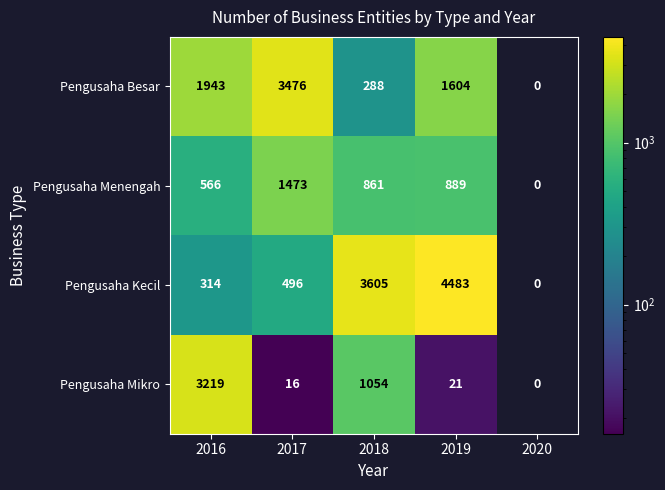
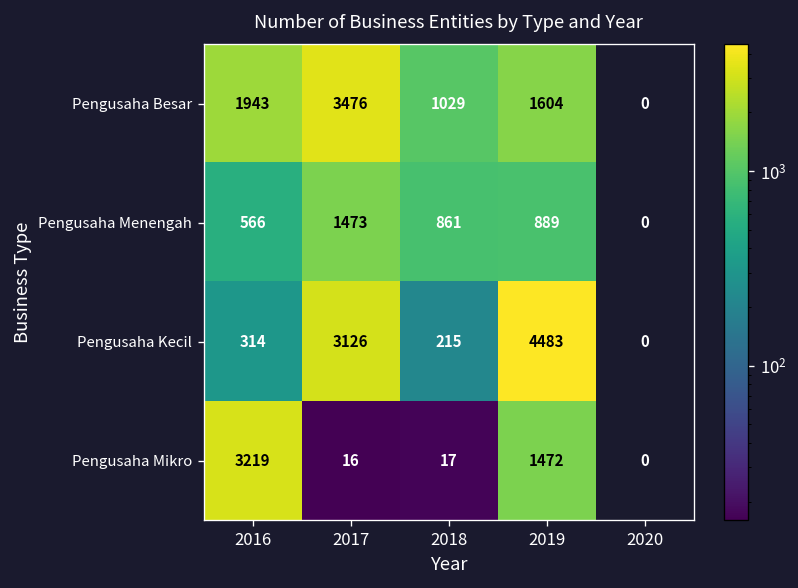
Pengusaha Besar, 2018: 288 -> 1029
Pengusaha Kecil, 2017: 496 -> 3126
Pengusaha Kecil, 2018: 3605 -> 215
Pengusaha Mikro, 2018: 1054 -> 17
Pengusaha Mikro, 2019: 21 -> 1472
